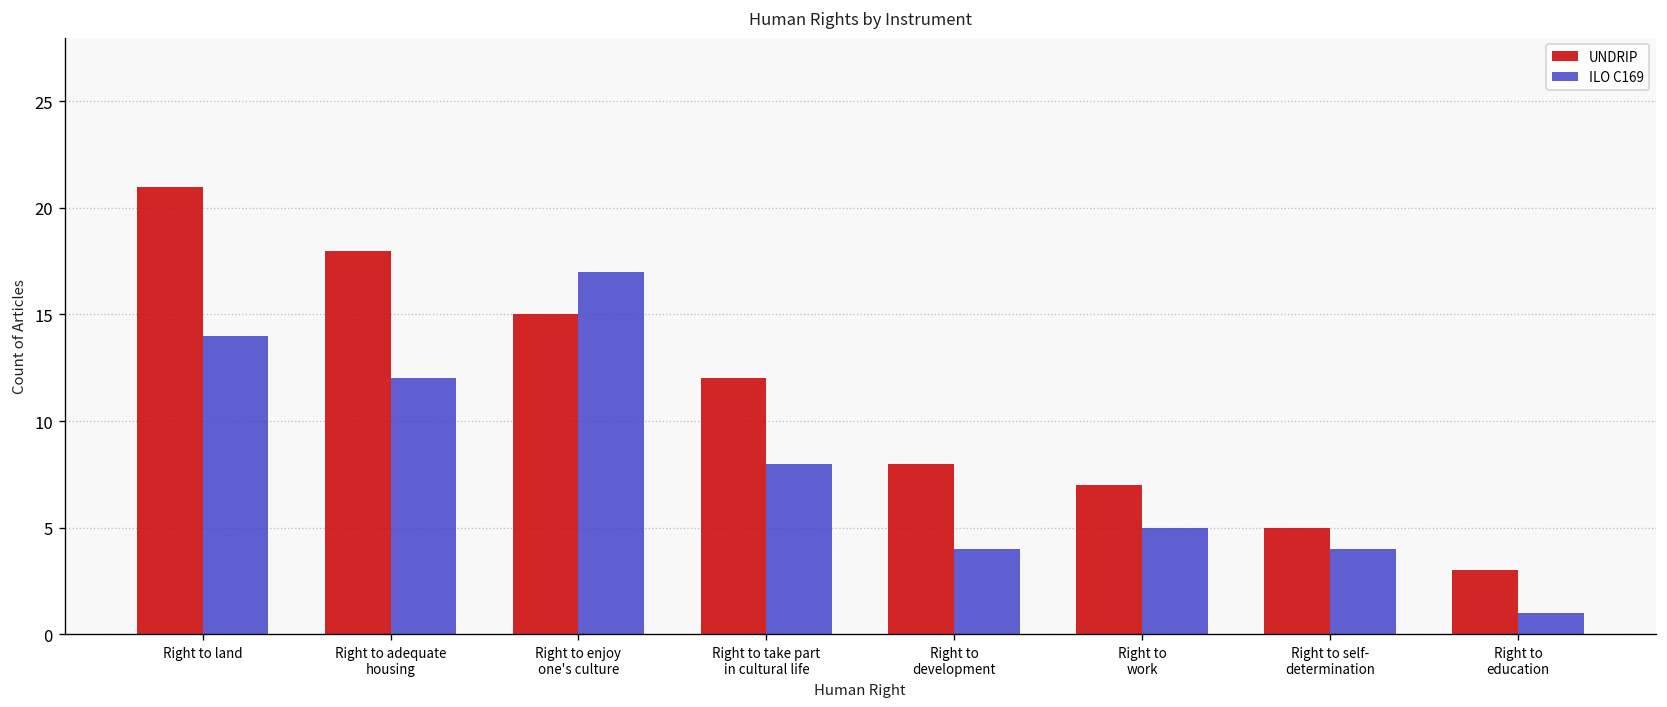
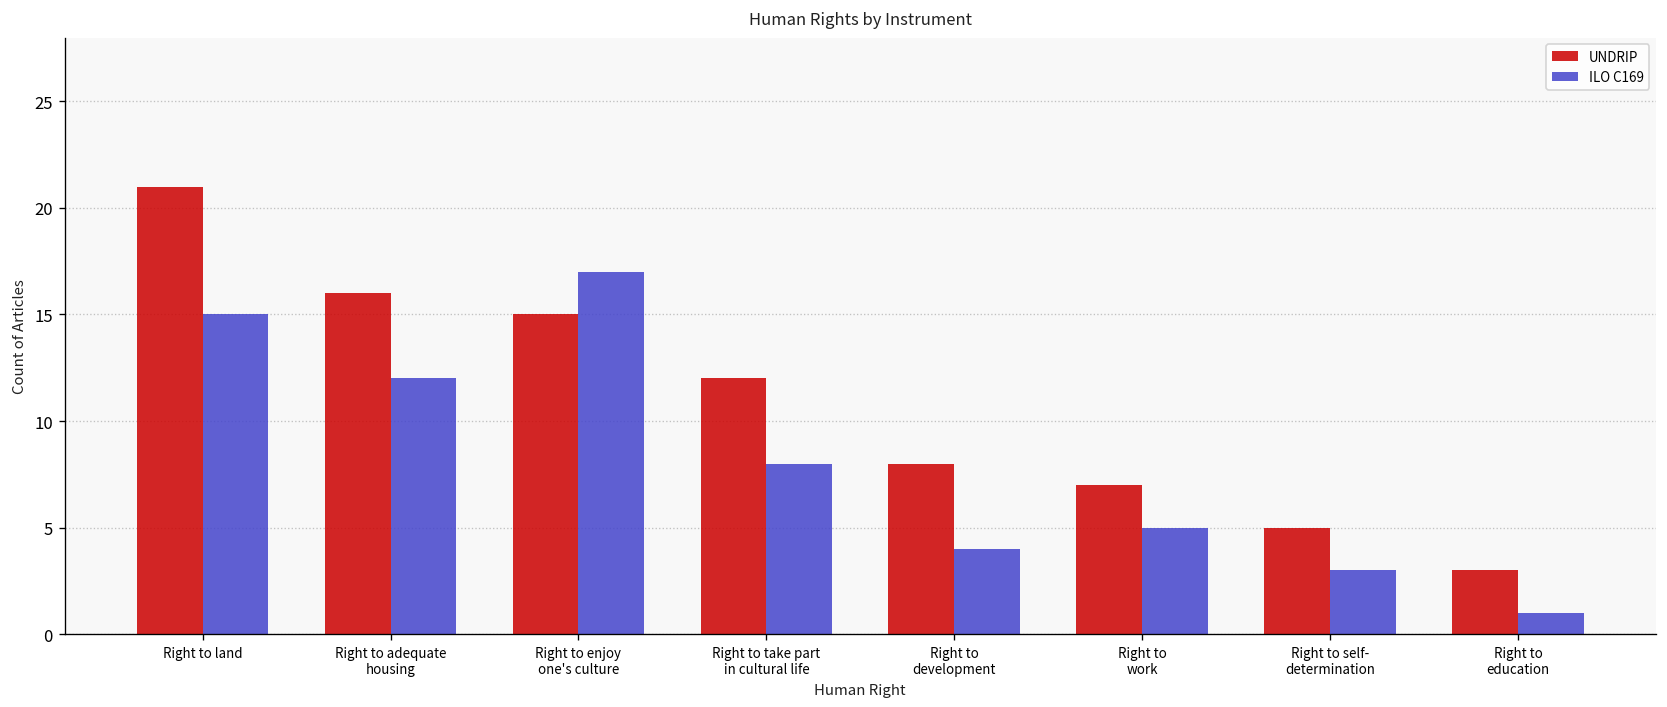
ILO C169, Right to land: 14 -> 15
UNDRIP, Right to adequate housing: 18 -> 16
ILO C169, Right to self- determination: 4 -> 3
